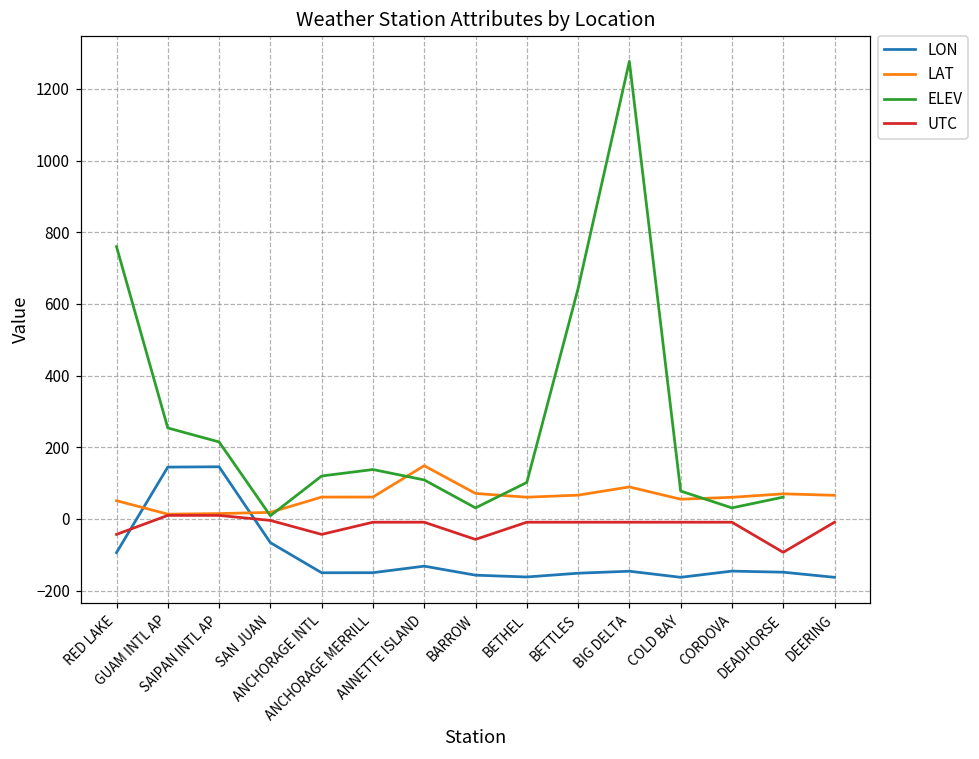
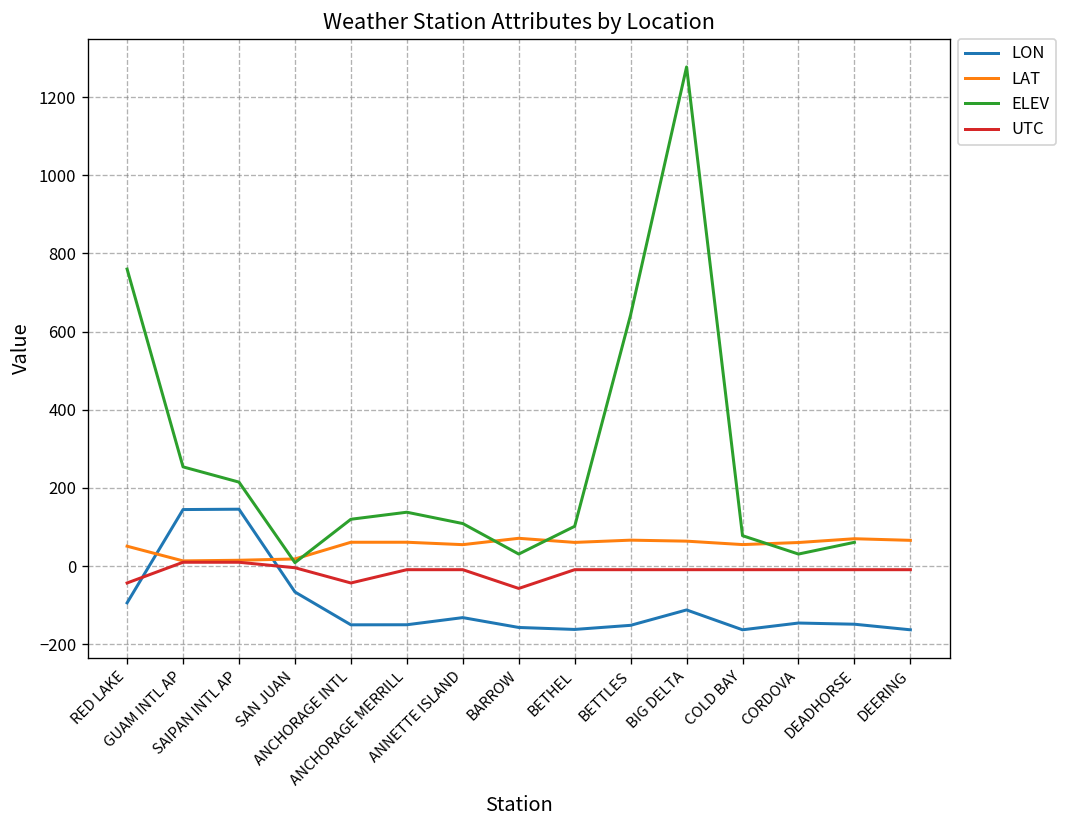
LAT, ANNETTE ISLAND: 150 -> 60
LON, BIG DELTA: -150 -> -110
LAT, BIG DELTA: 90 -> 60
UTC, DEADHORSE: -90 -> -10
